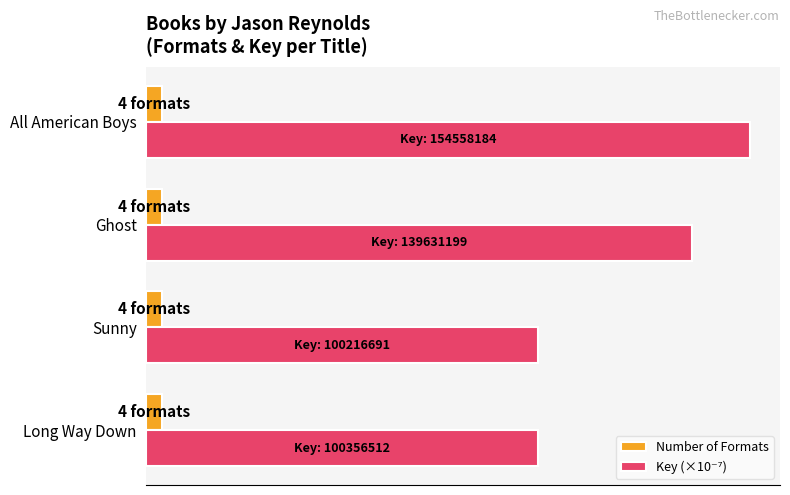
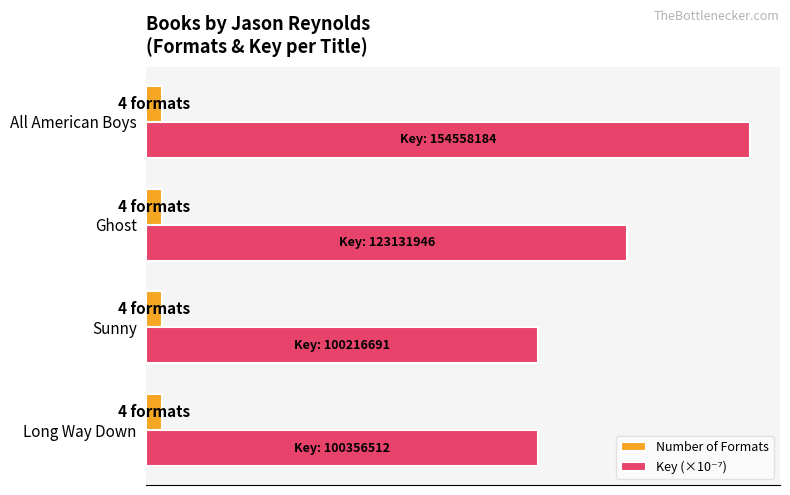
Key (×10⁻⁷), Ghost: 139631199 -> 123131946
